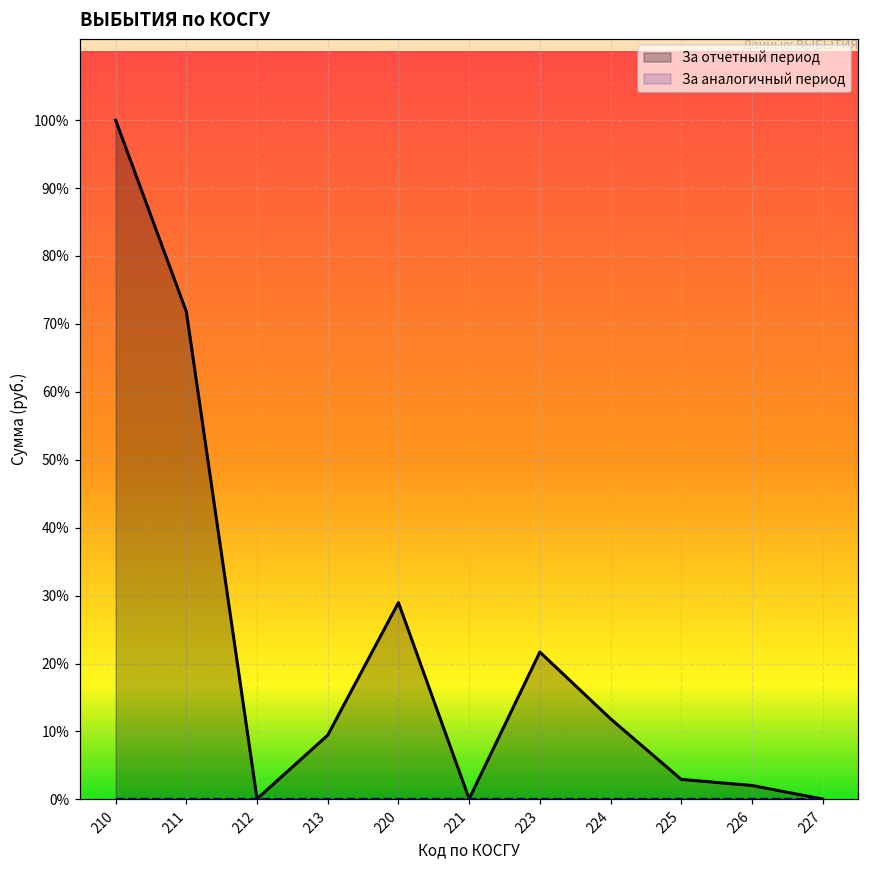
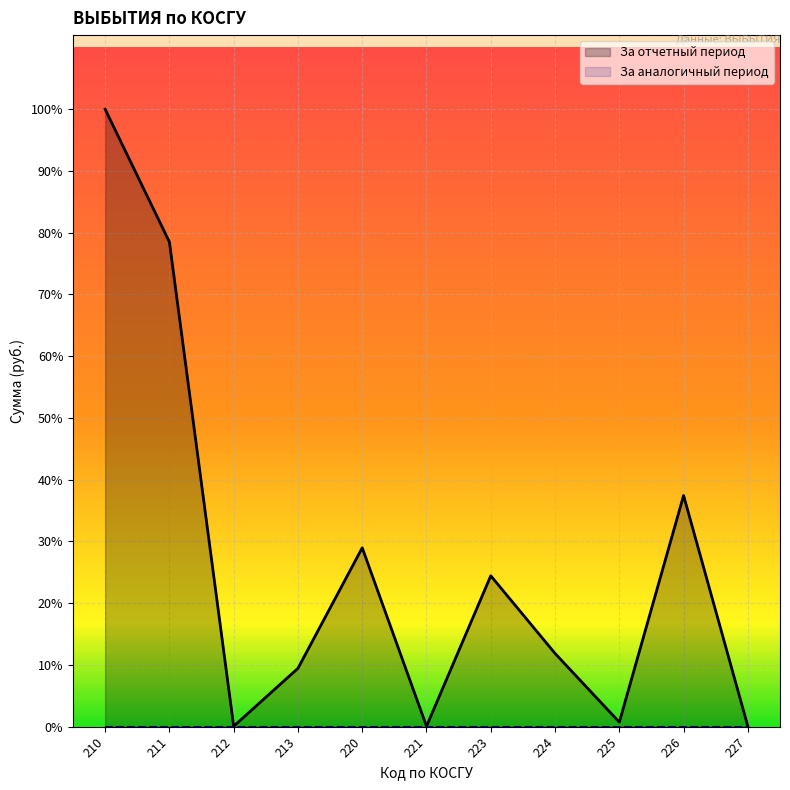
За отчетный период, 211: 72% -> 79%
За отчетный период, 223: 22% -> 24%
За отчетный период, 225: 3% -> 1%
За отчетный период, 226: 2% -> 37%
